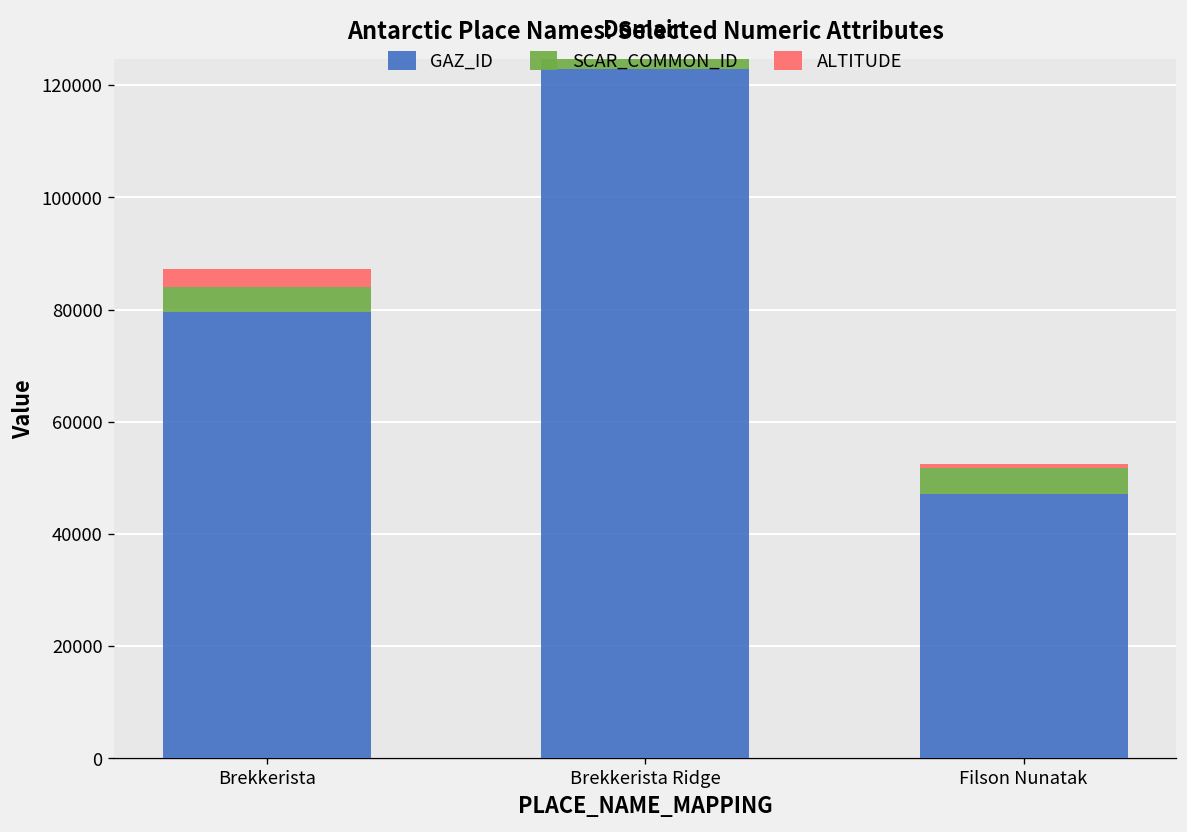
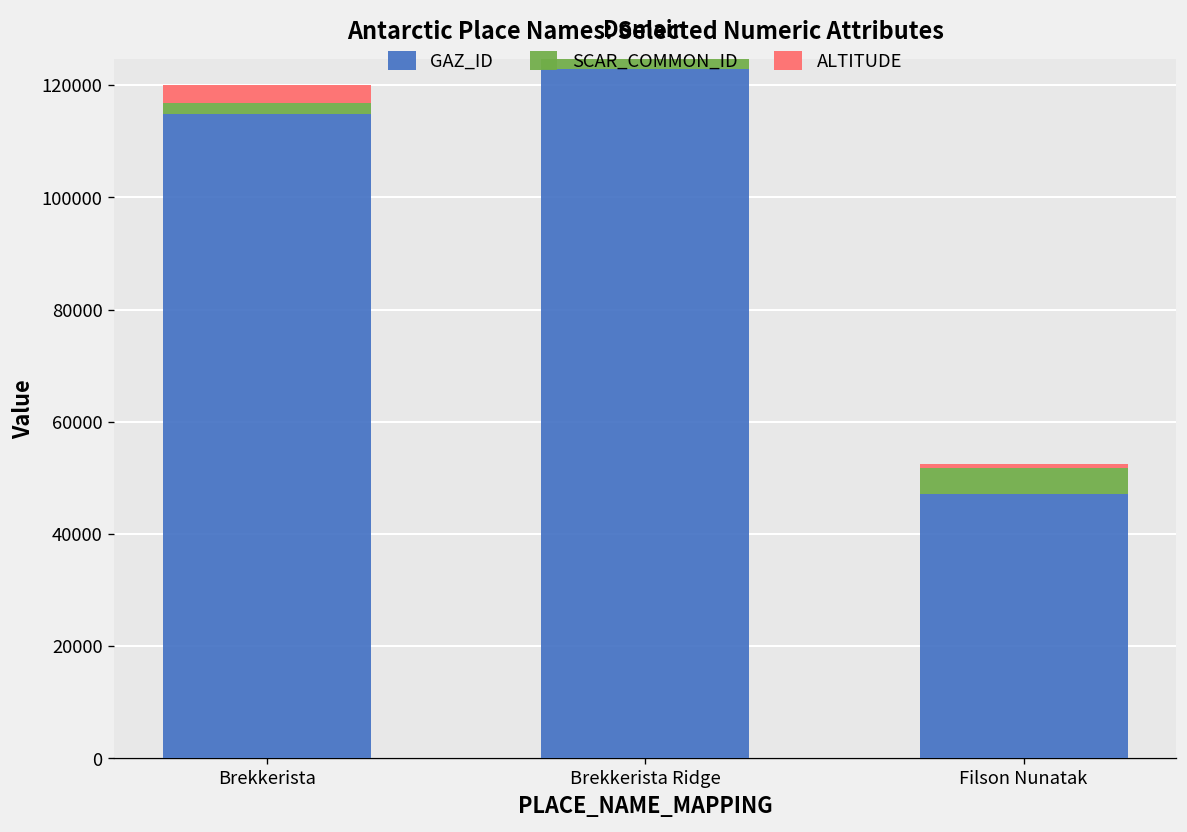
GAZ_ID, Brekkerista: 80000 -> 115000
SCAR_COMMON_ID, Brekkerista: 4000 -> 2000
